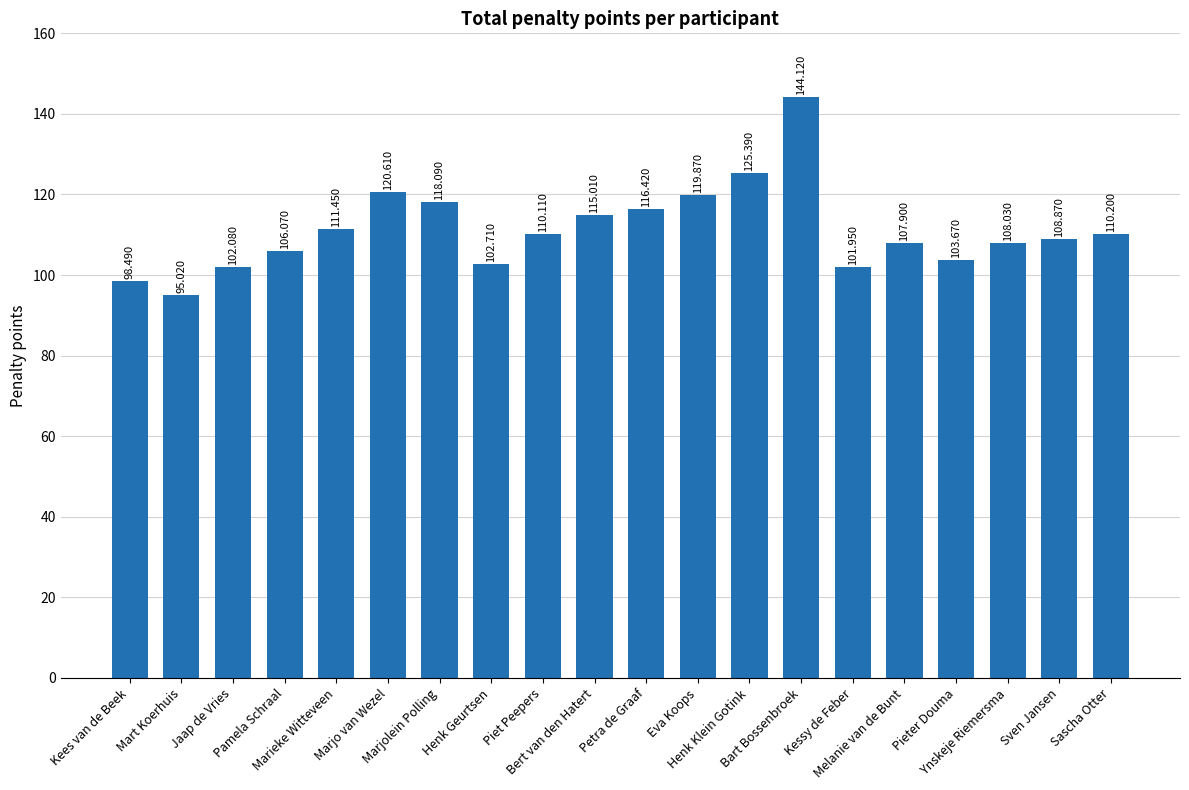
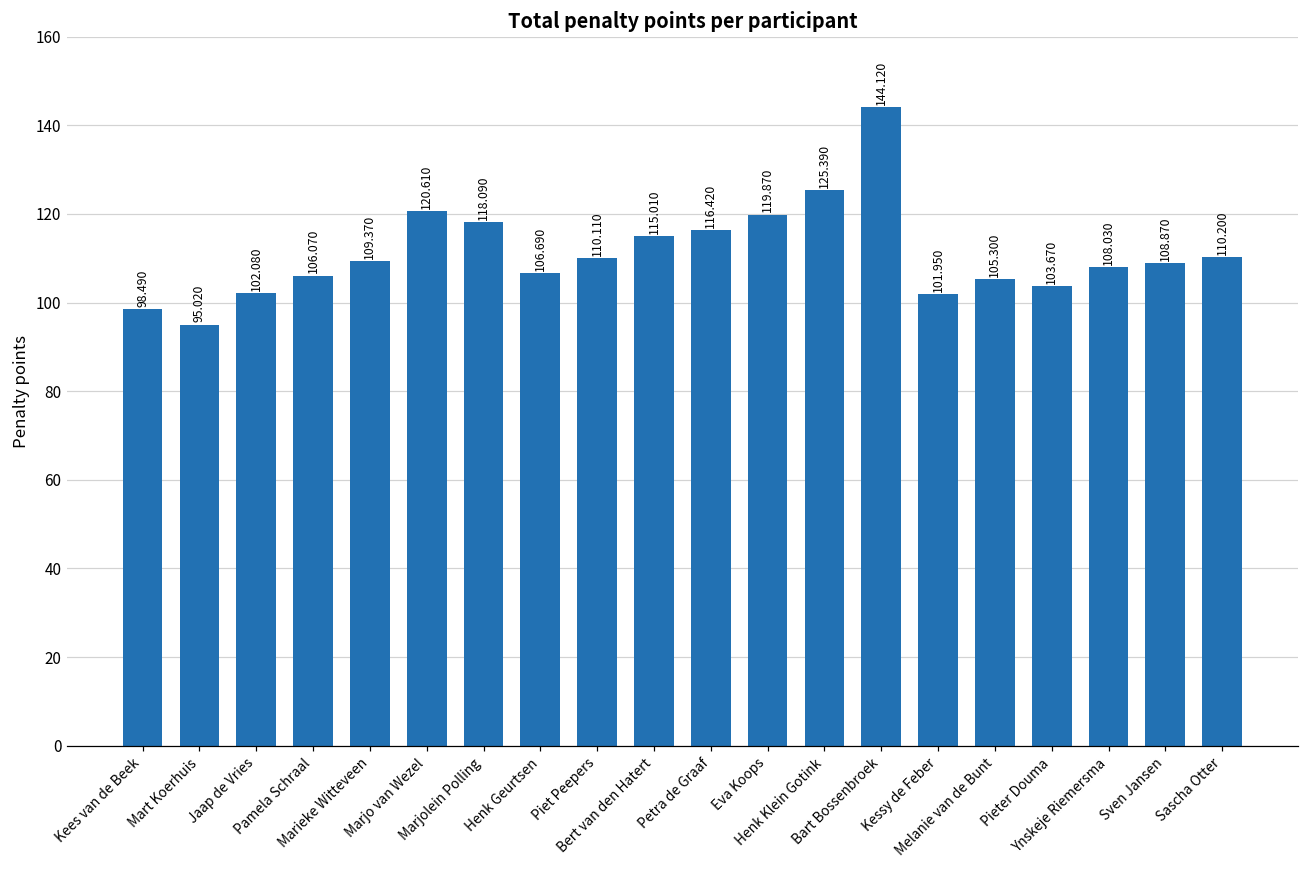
Marieke Witteveen: 111.450 -> 109.370
Henk Geurtsen: 102.710 -> 106.690
Melanie van de Bunt: 107.900 -> 105.300
